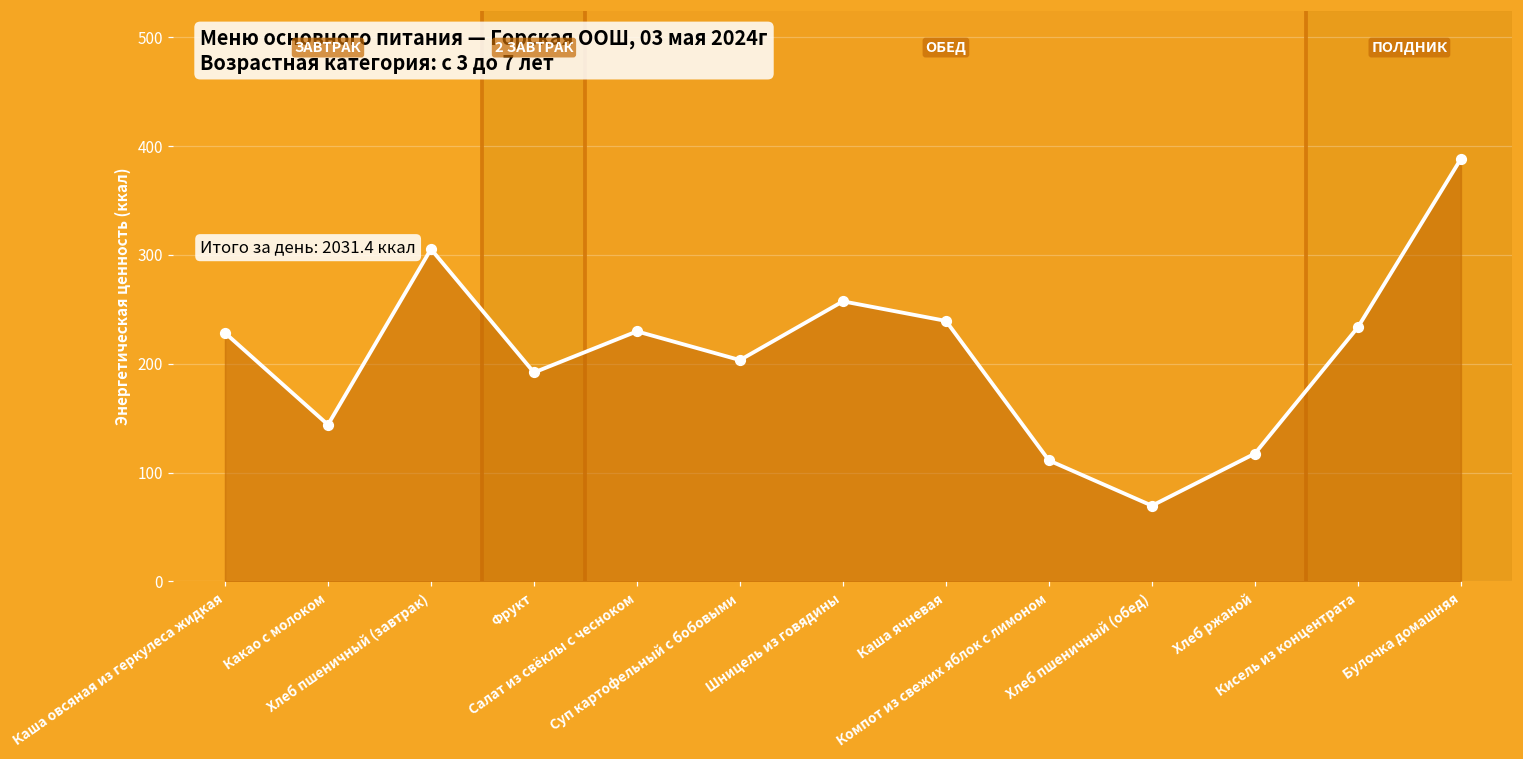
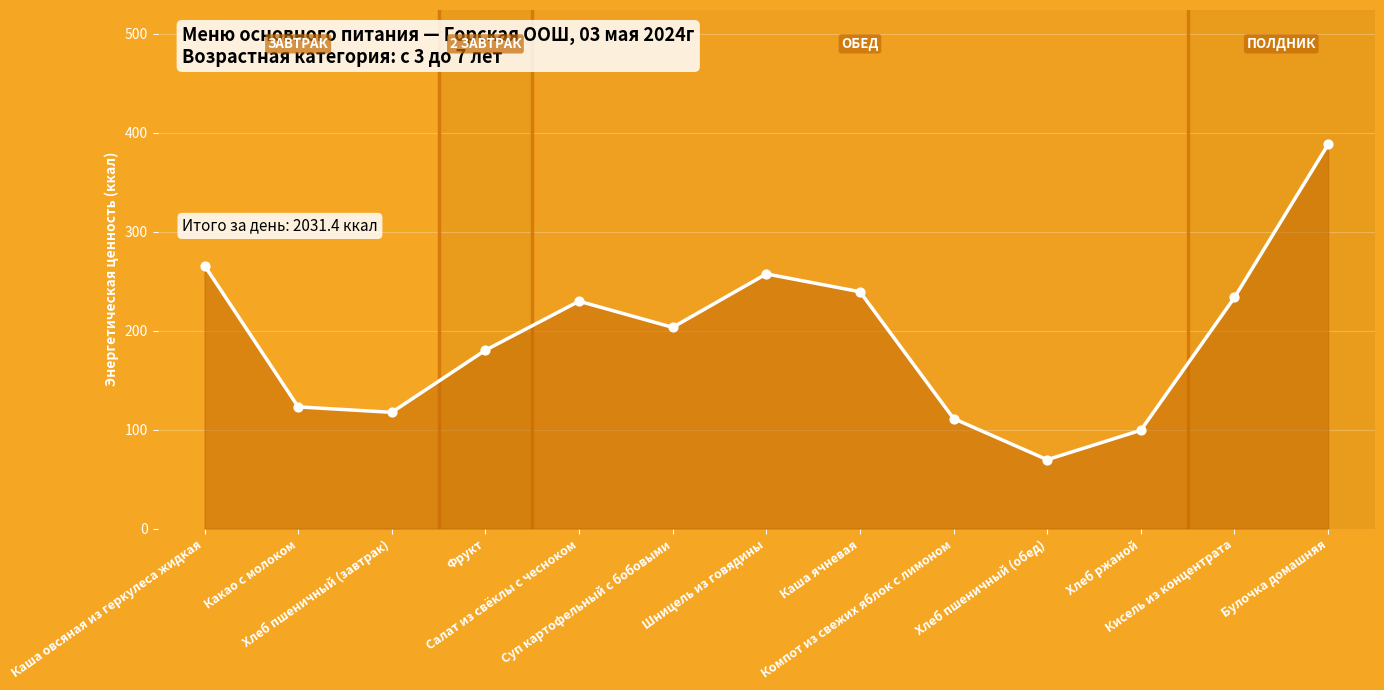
Каша овсяная из геркулеса жидкая: 230 -> 270
Какао с молоком: 140 -> 120
Хлеб пшеничный (завтрак): 310 -> 120
Фрукт: 190 -> 180
Хлеб ржаной: 120 -> 100
